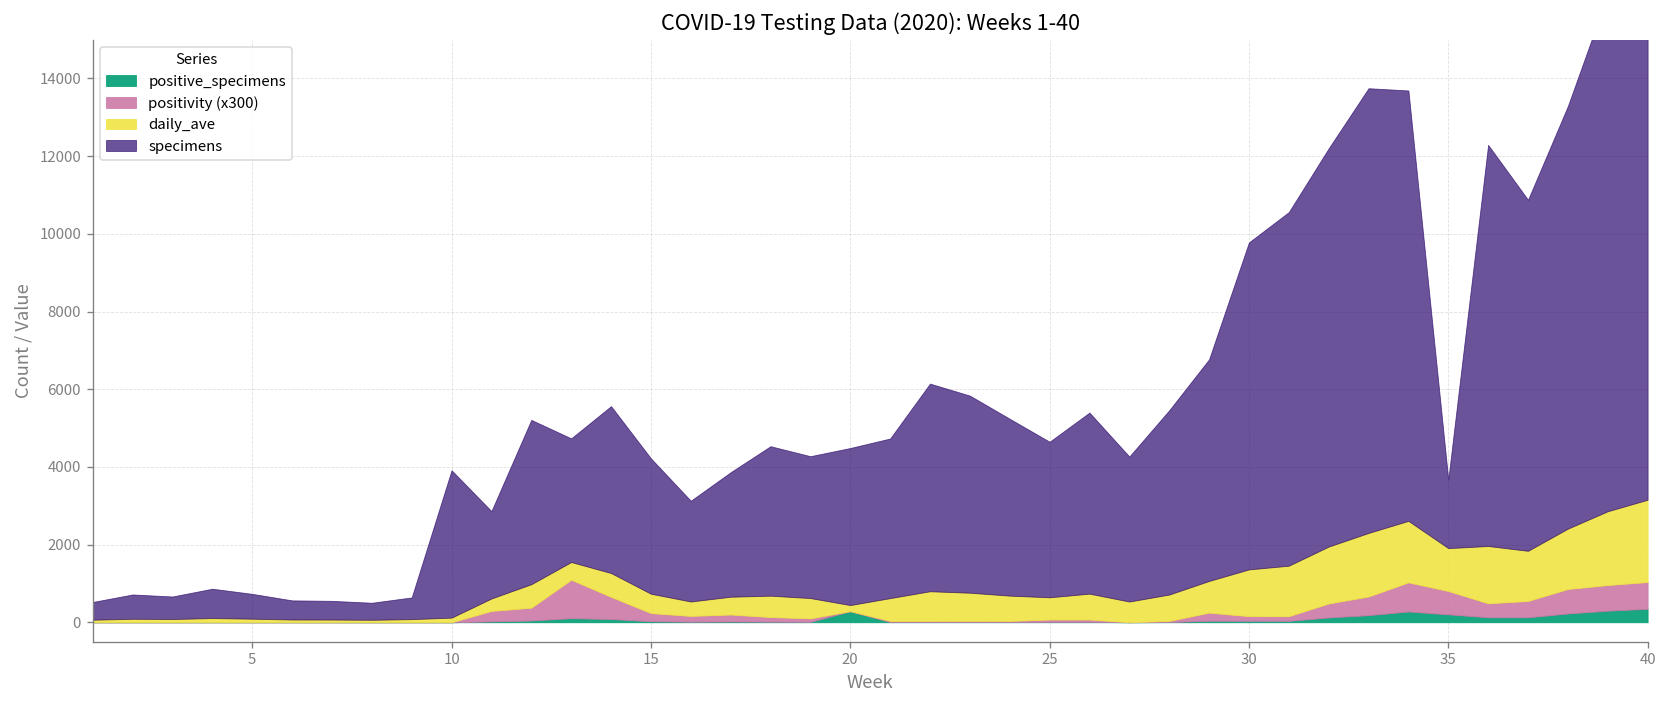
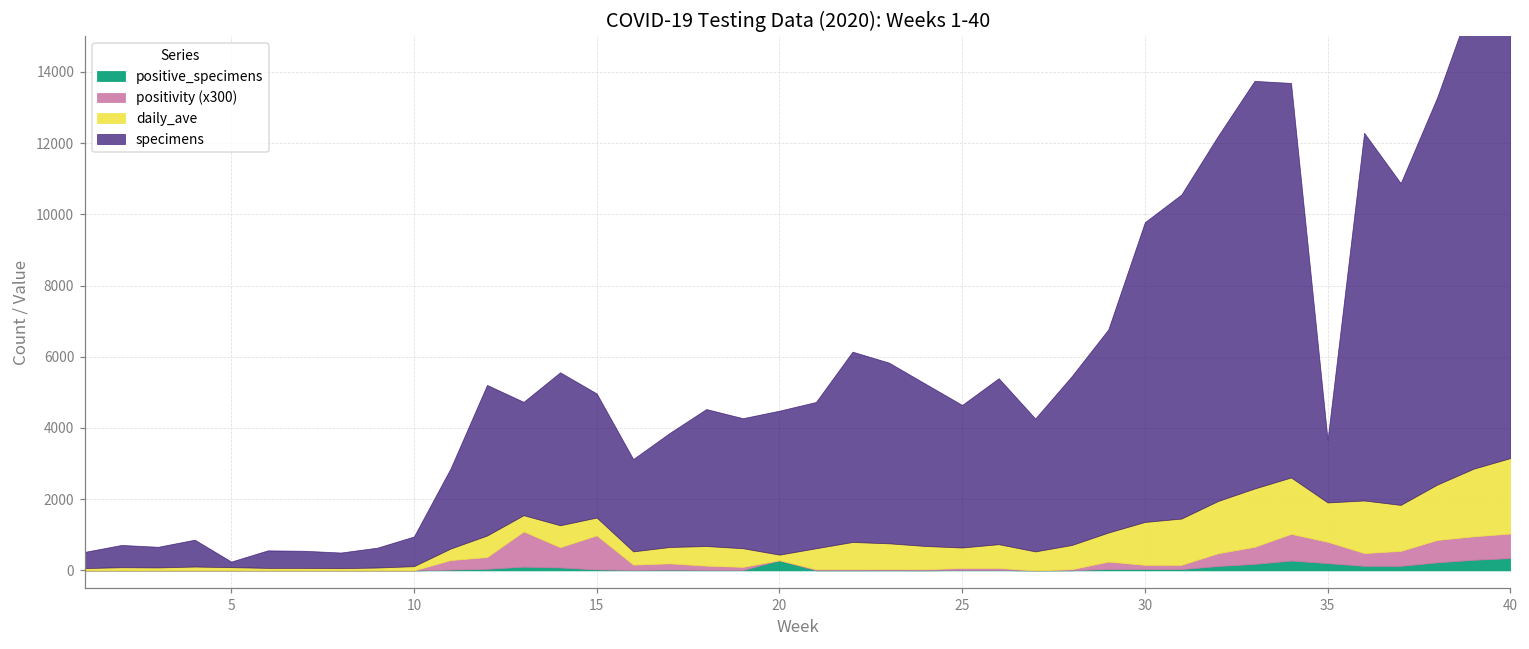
specimens, 5: 600 -> 200
specimens, 10: 3800 -> 800
positivity (x300), 15: 200 -> 1000
